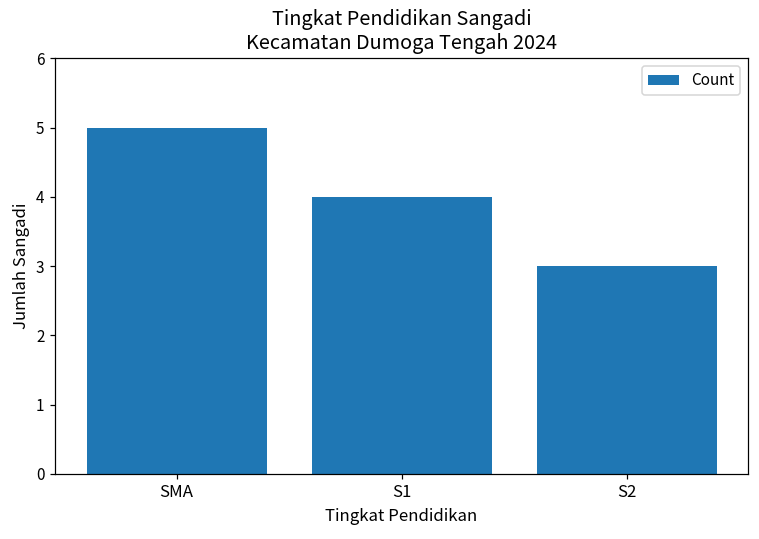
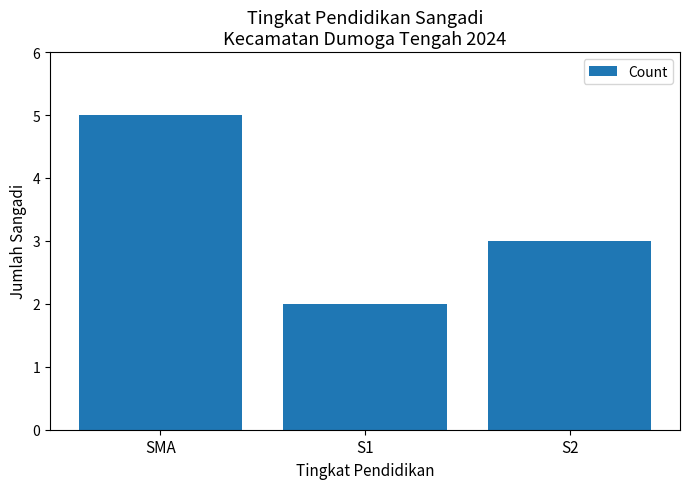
S1: 4 -> 2
